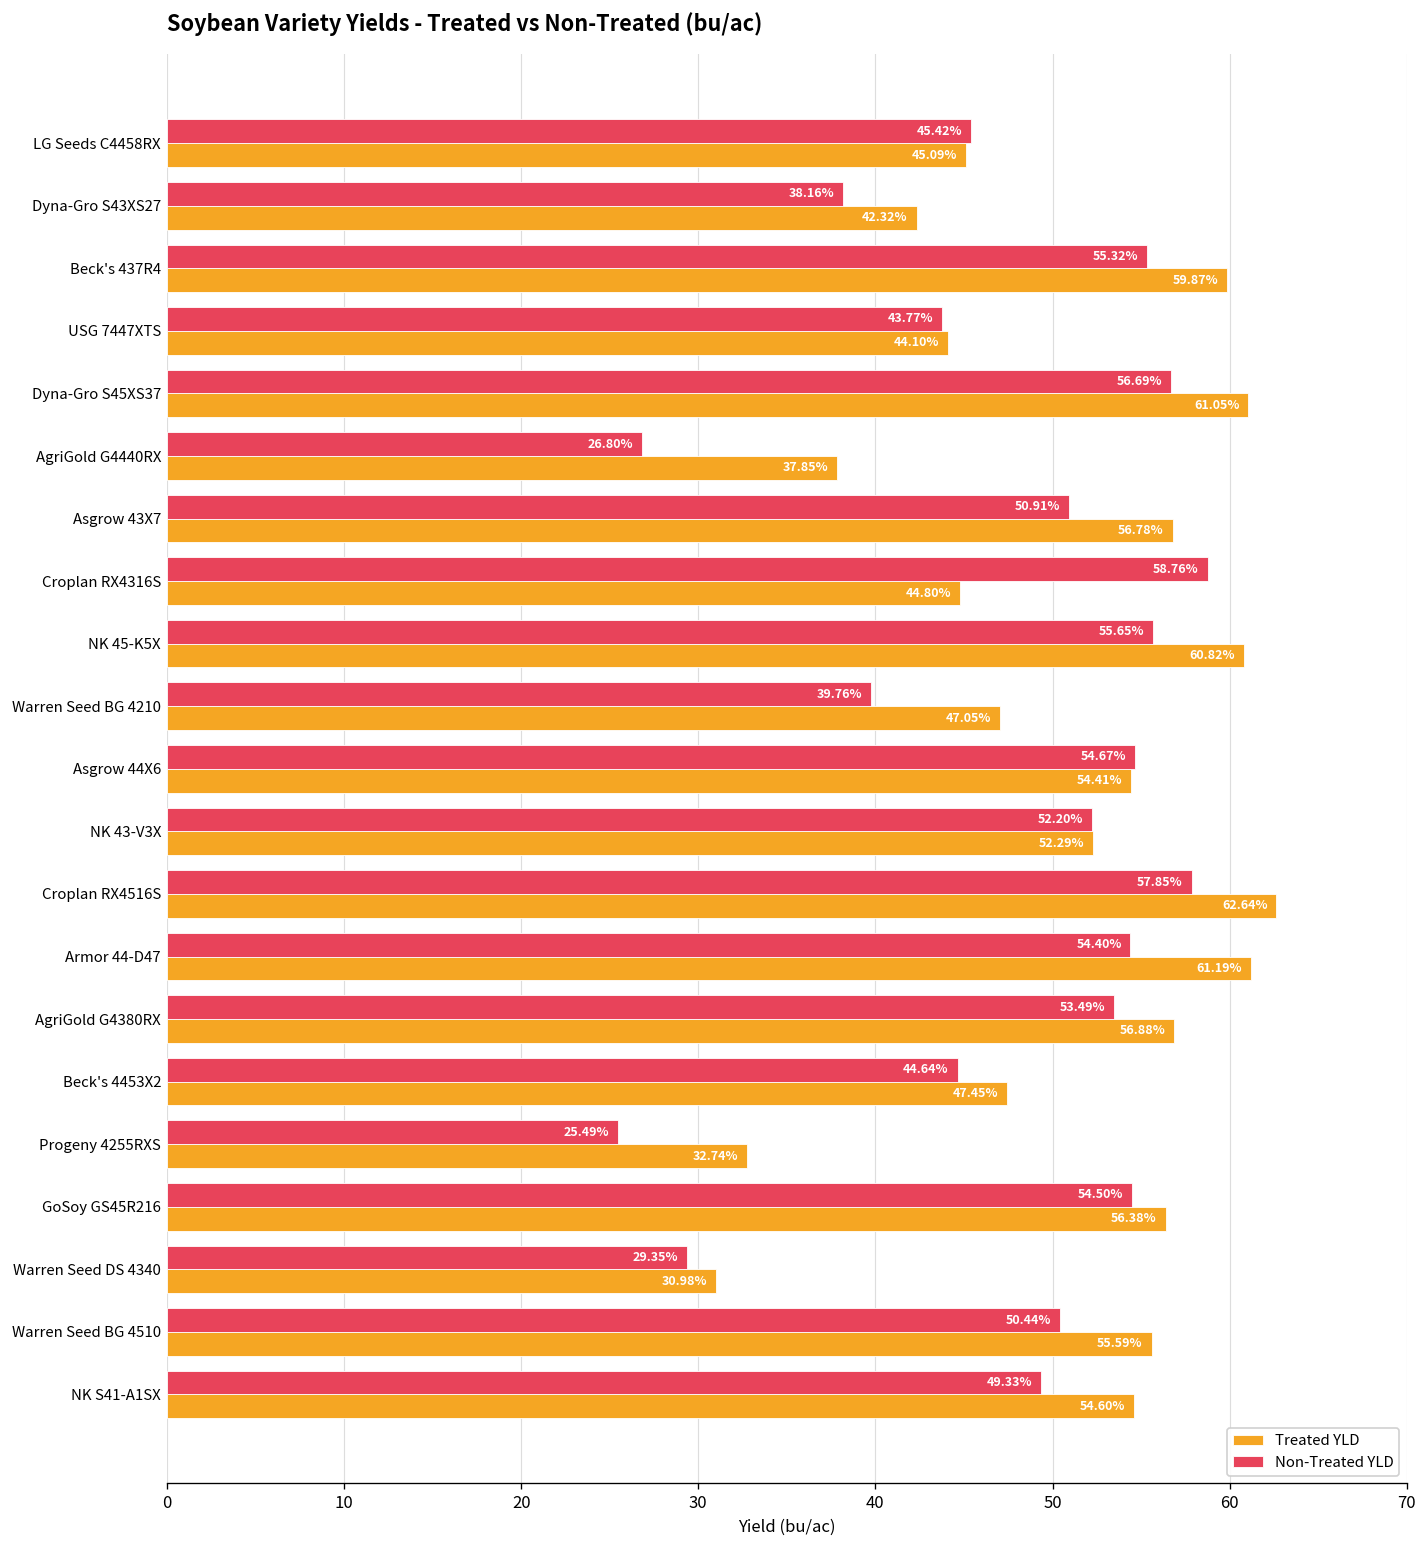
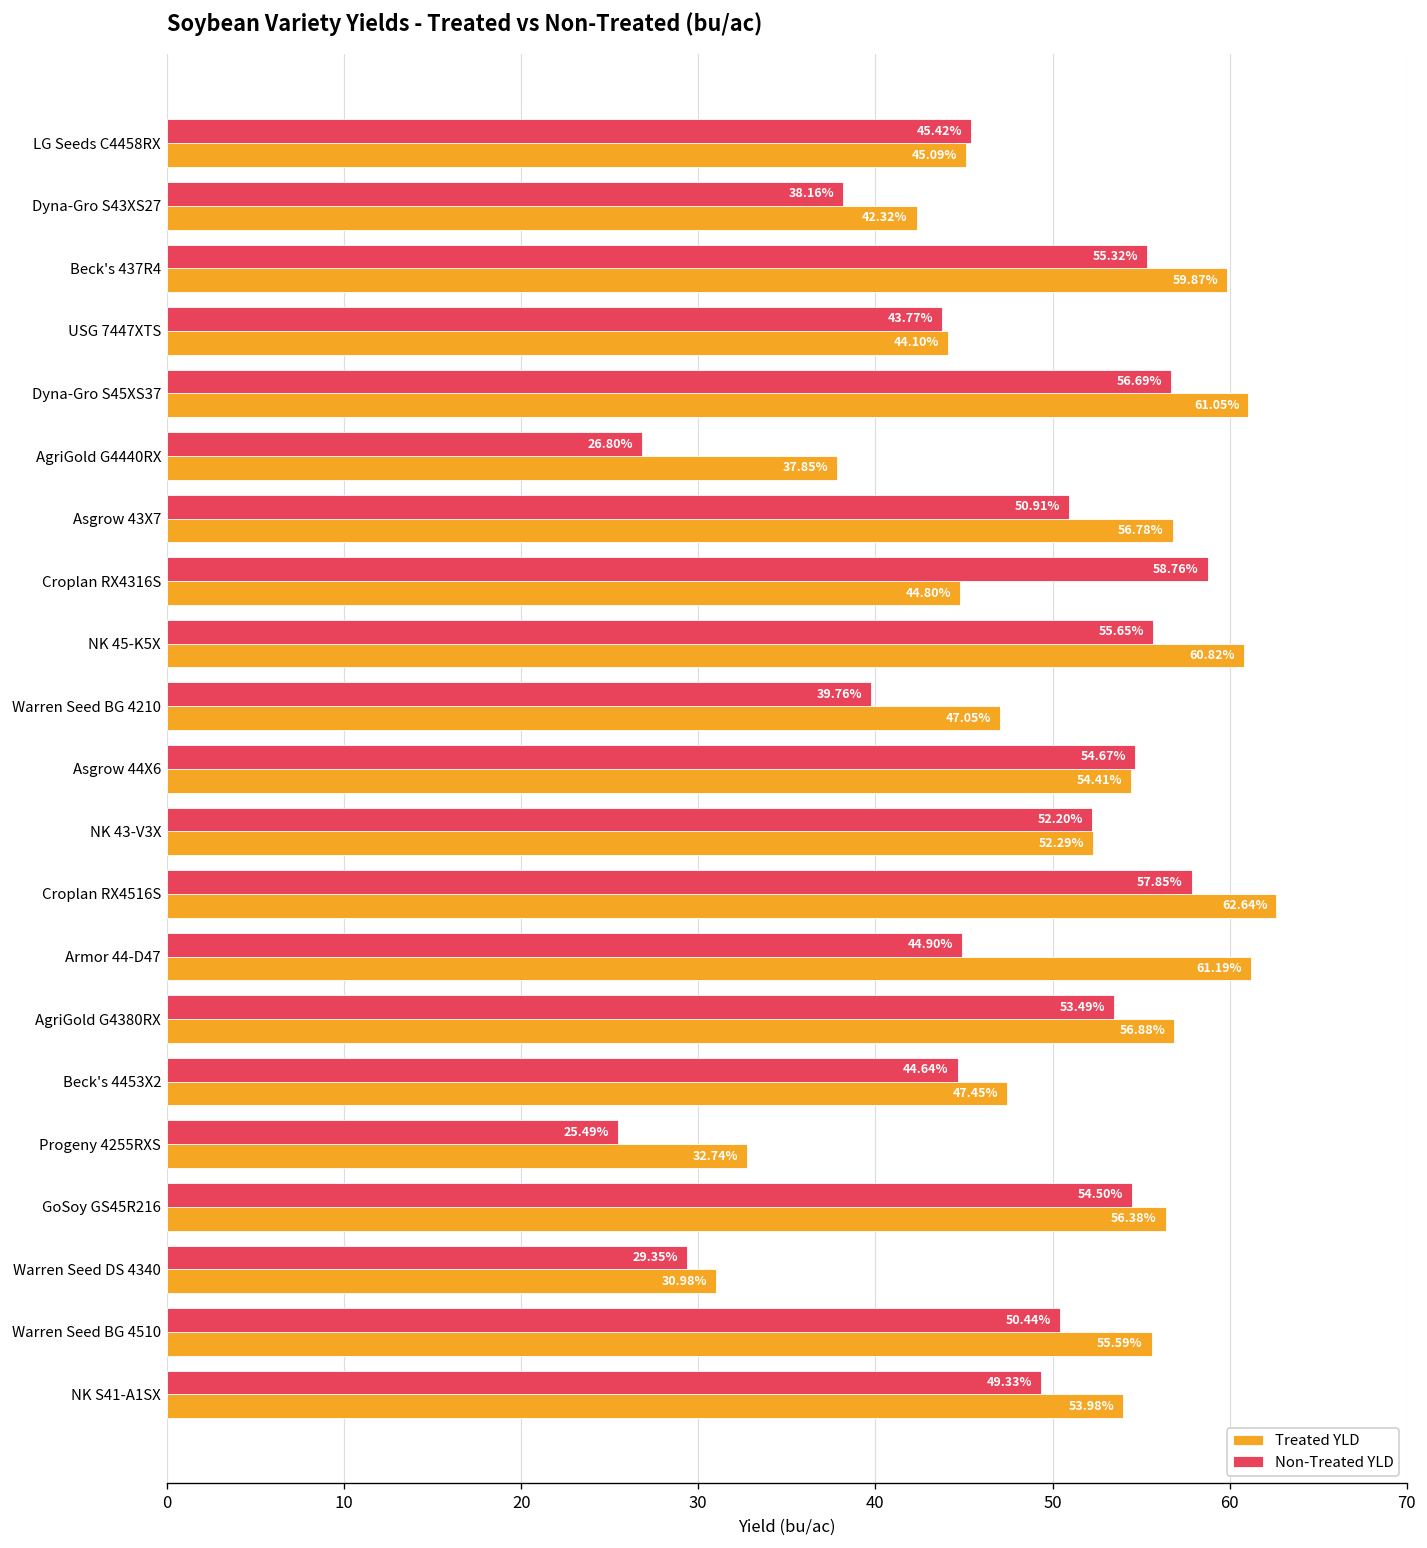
Non-Treated YLD, Armor 44-D47: 54.40% -> 44.90%
Treated YLD, NK S41-A1SX: 54.60% -> 53.98%
